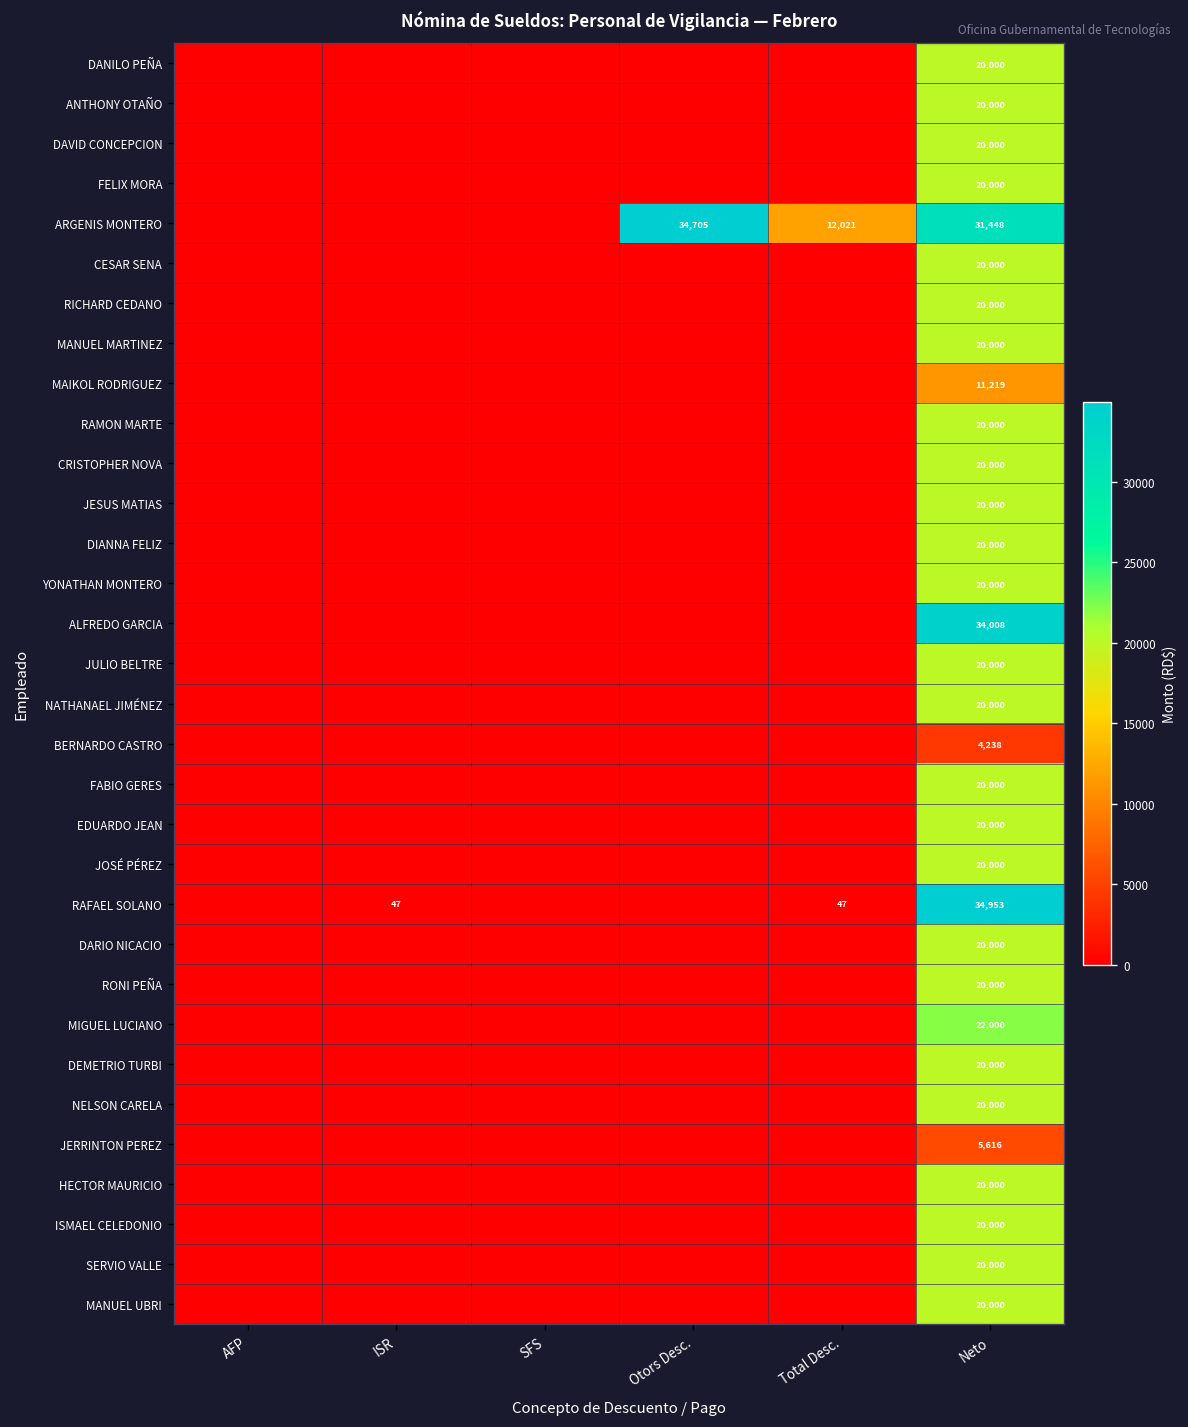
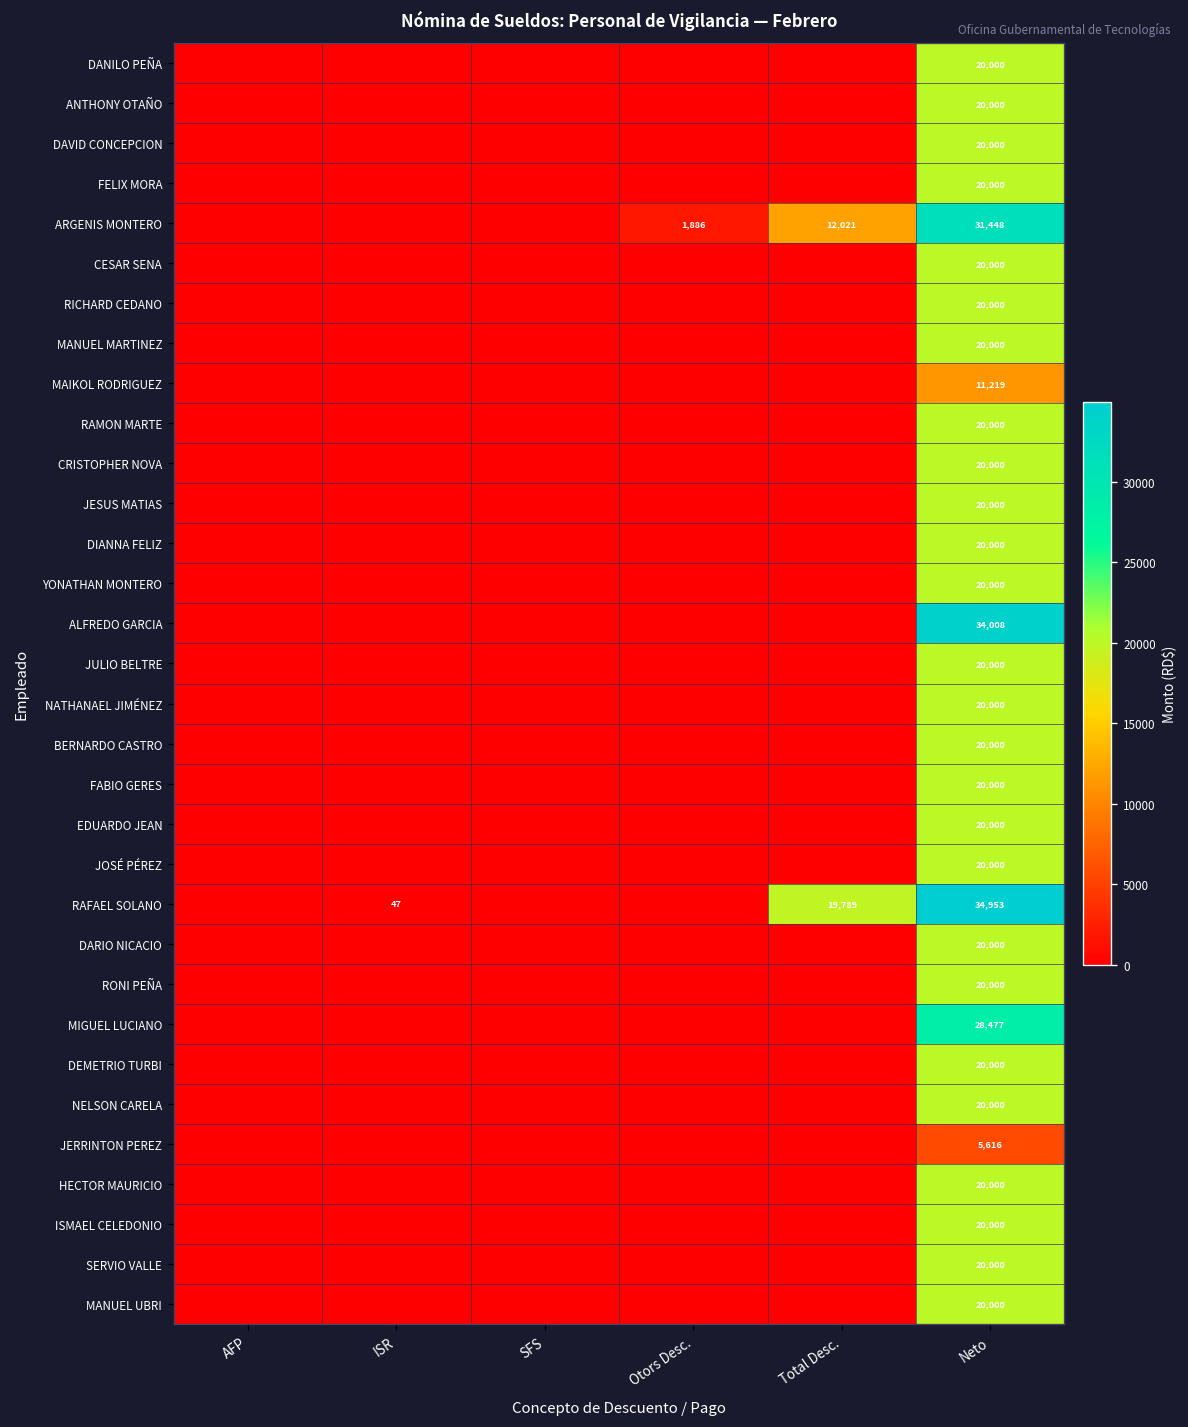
ARGENIS MONTERO, Otors Desc.: 34,705 -> 1,886
BERNARDO CASTRO, Neto: 4,238 -> 20,000
RAFAEL SOLANO, Total Desc.: 47 -> 19,789
MIGUEL LUCIANO, Neto: 22,000 -> 28,477
